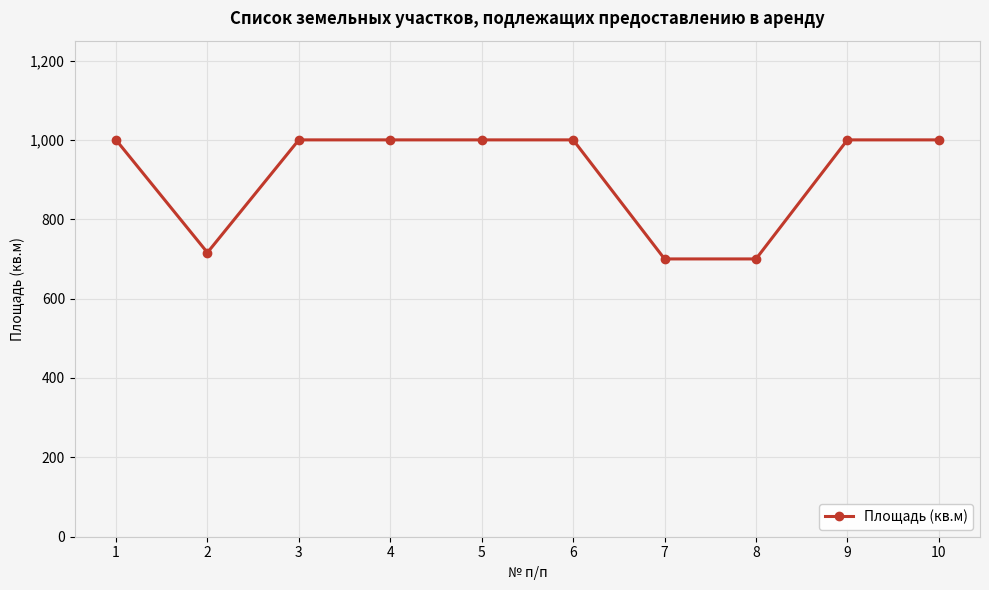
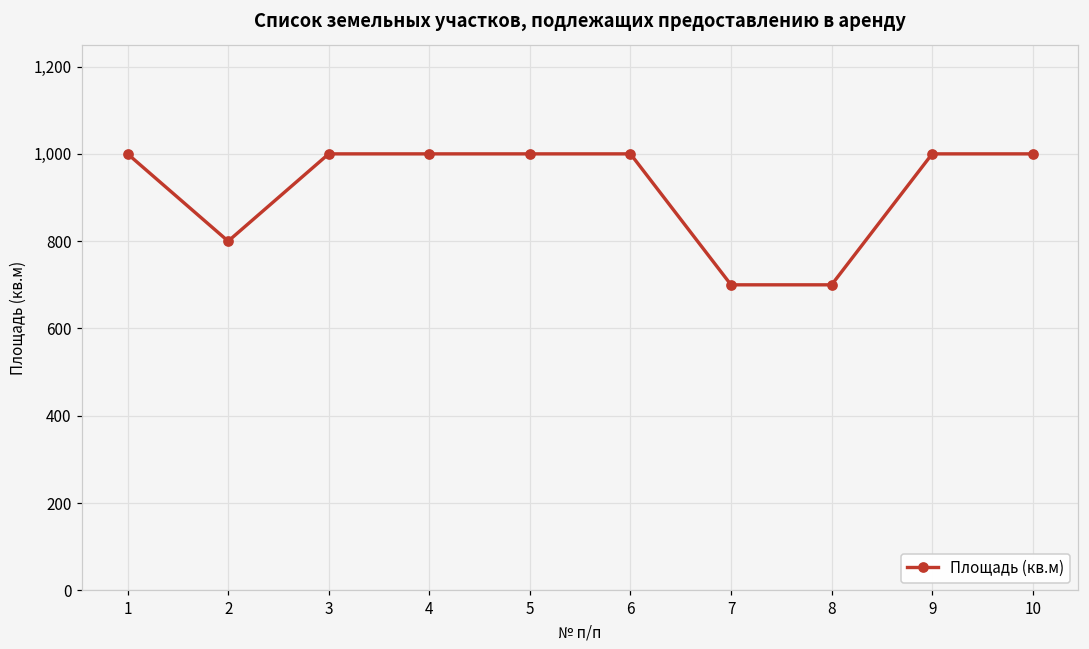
2: 720 -> 800
